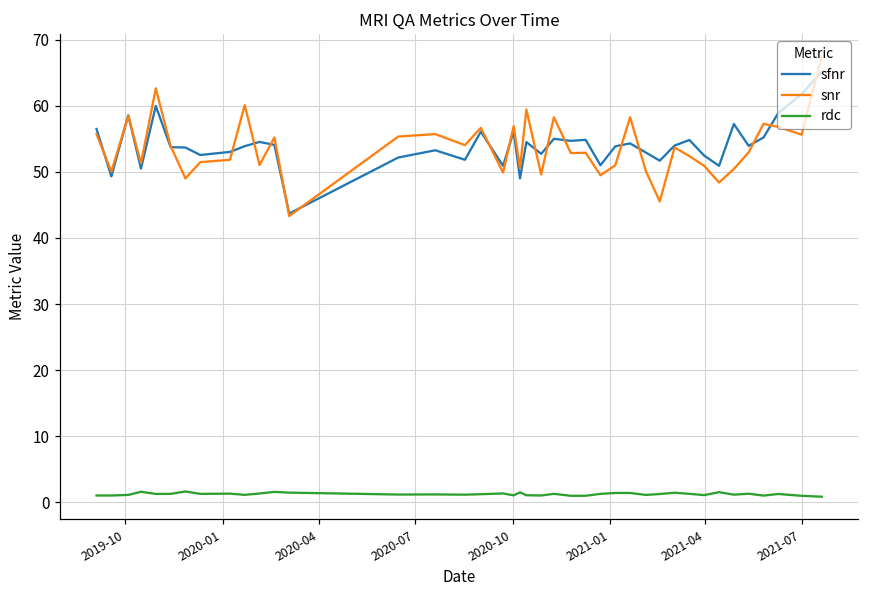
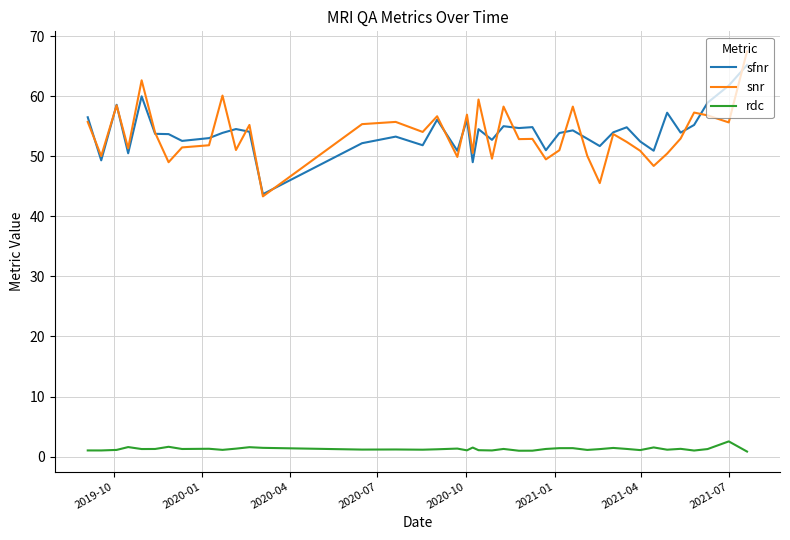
rdc, 2021-07: 1 -> 3
